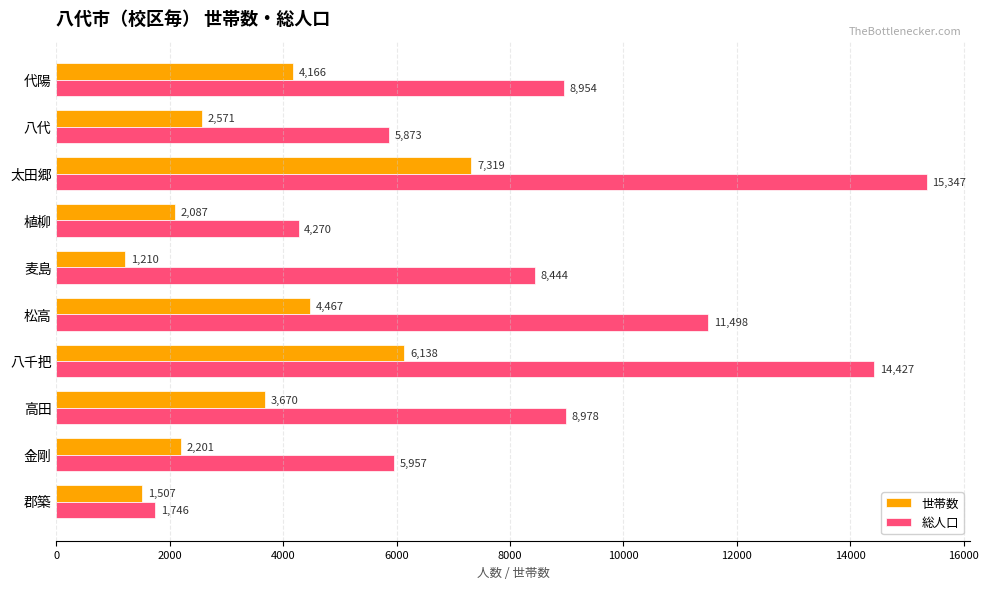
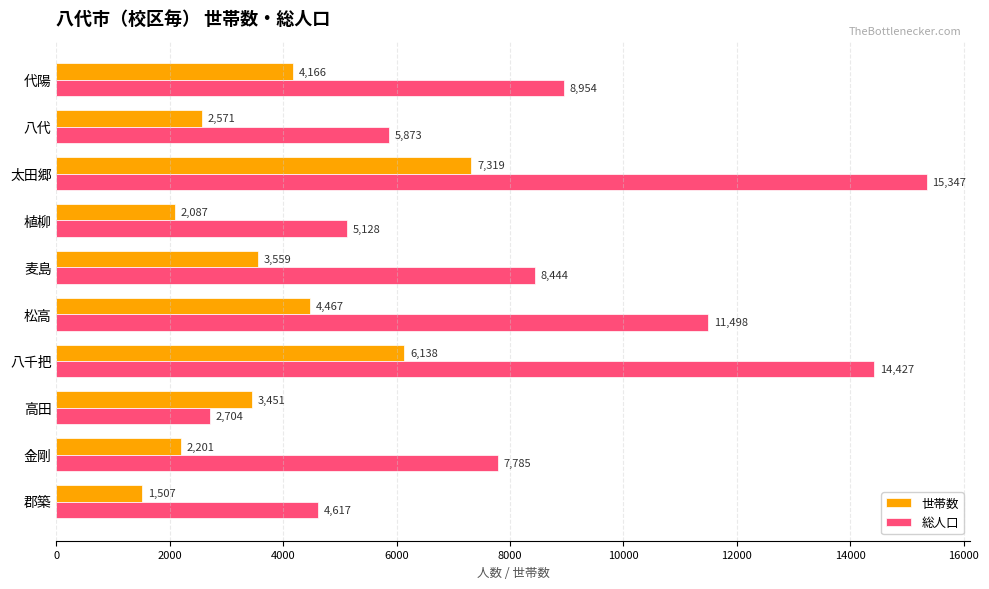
総人口, 植柳: 4,270 -> 5,128
世帯数, 麦島: 1,210 -> 3,559
世帯数, 高田: 3,670 -> 3,451
総人口, 高田: 8,978 -> 2,704
総人口, 金剛: 5,957 -> 7,785
総人口, 郡築: 1,746 -> 4,617
